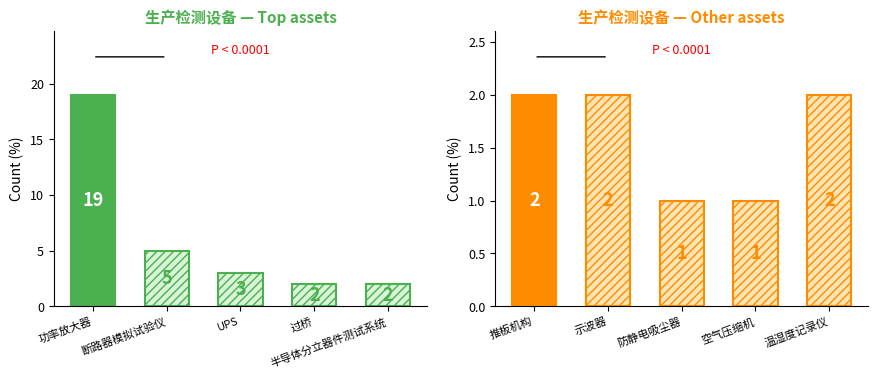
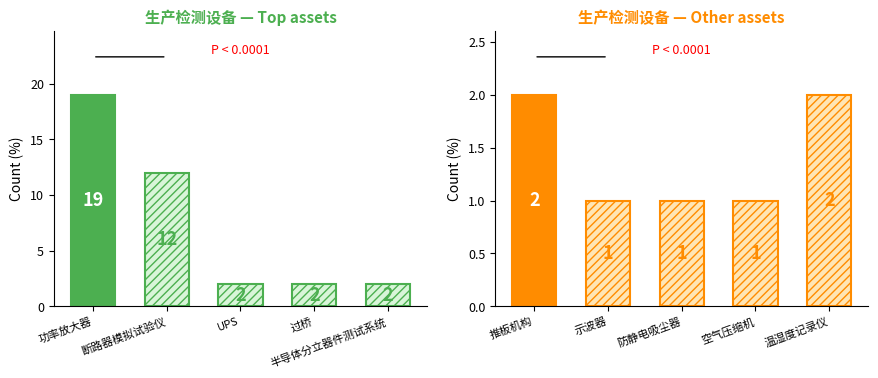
生产检测设备 — Top assets, 断路器模拟试验仪: 5 -> 12
生产检测设备 — Top assets, UPS: 3 -> 2
生产检测设备 — Other assets, 示波器: 2 -> 1
